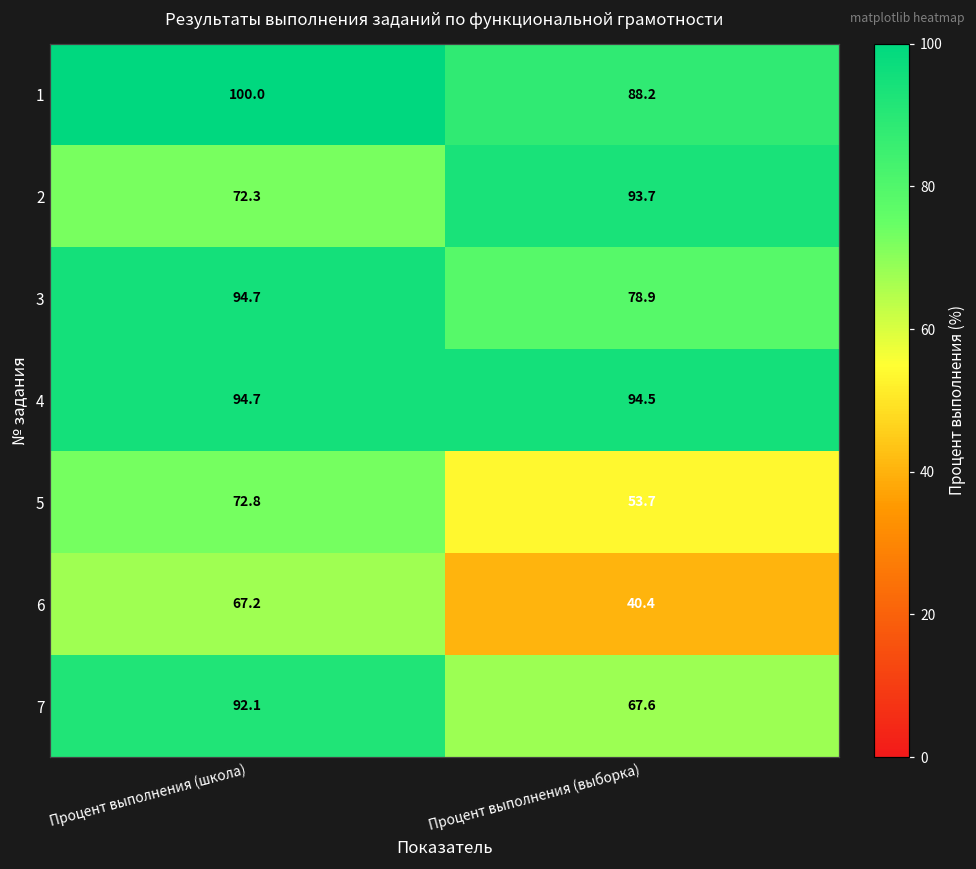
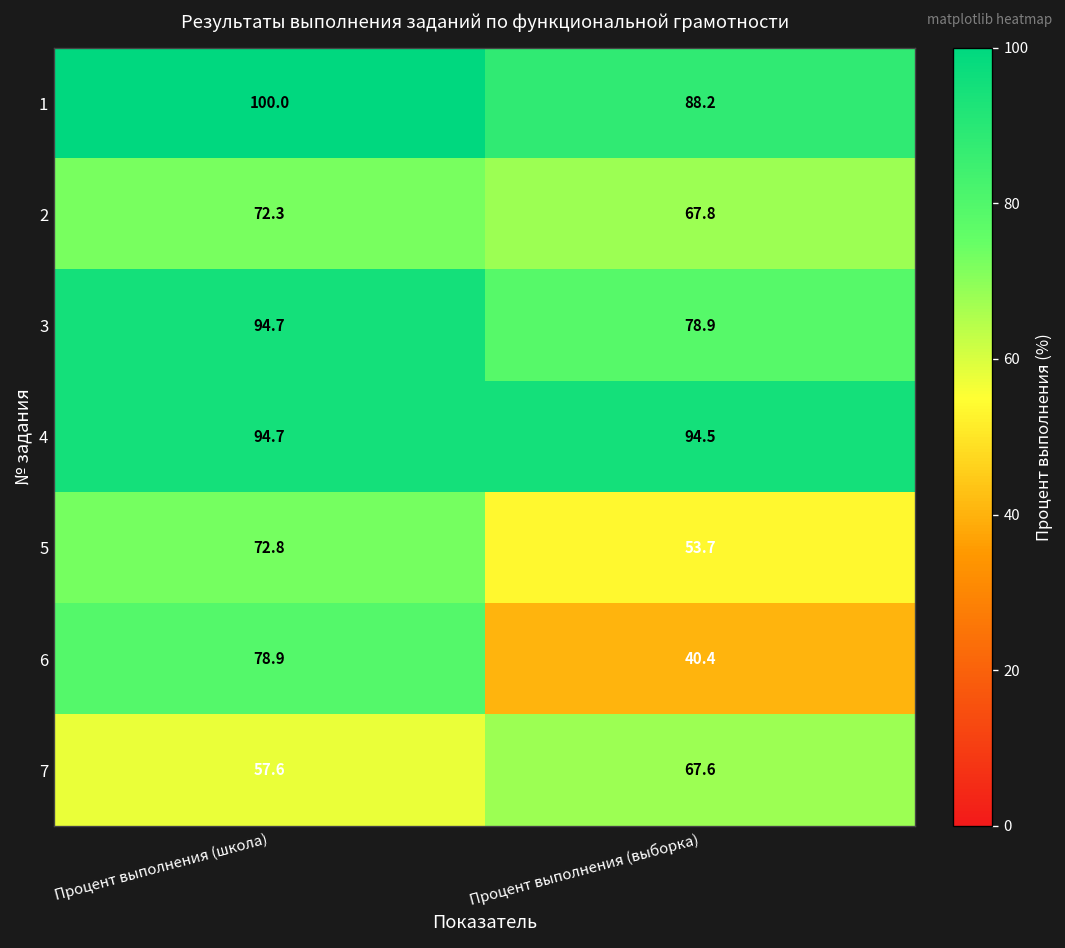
2, Процент выполнения (выборка): 93.7 -> 67.8
6, Процент выполнения (школа): 67.2 -> 78.9
7, Процент выполнения (школа): 92.1 -> 57.6
